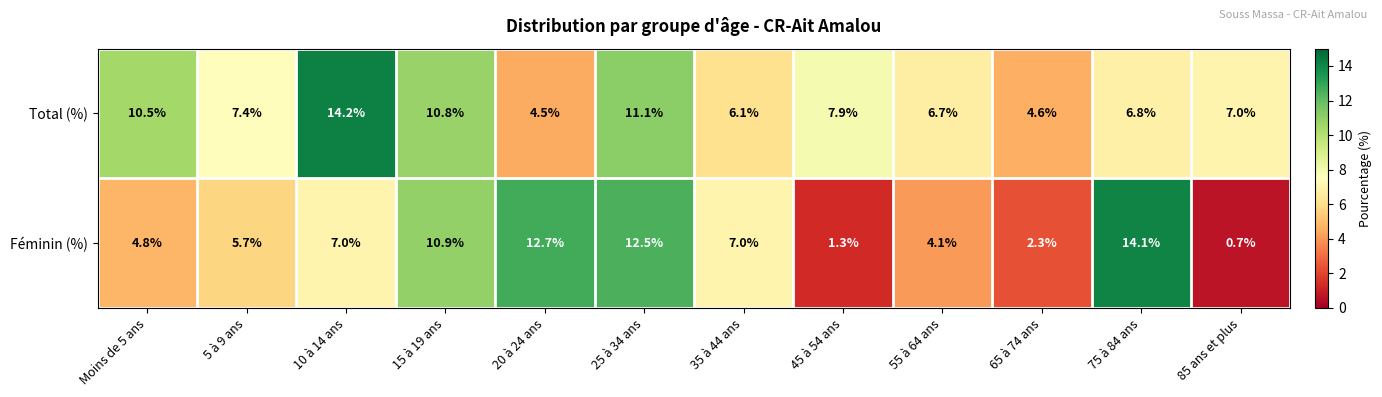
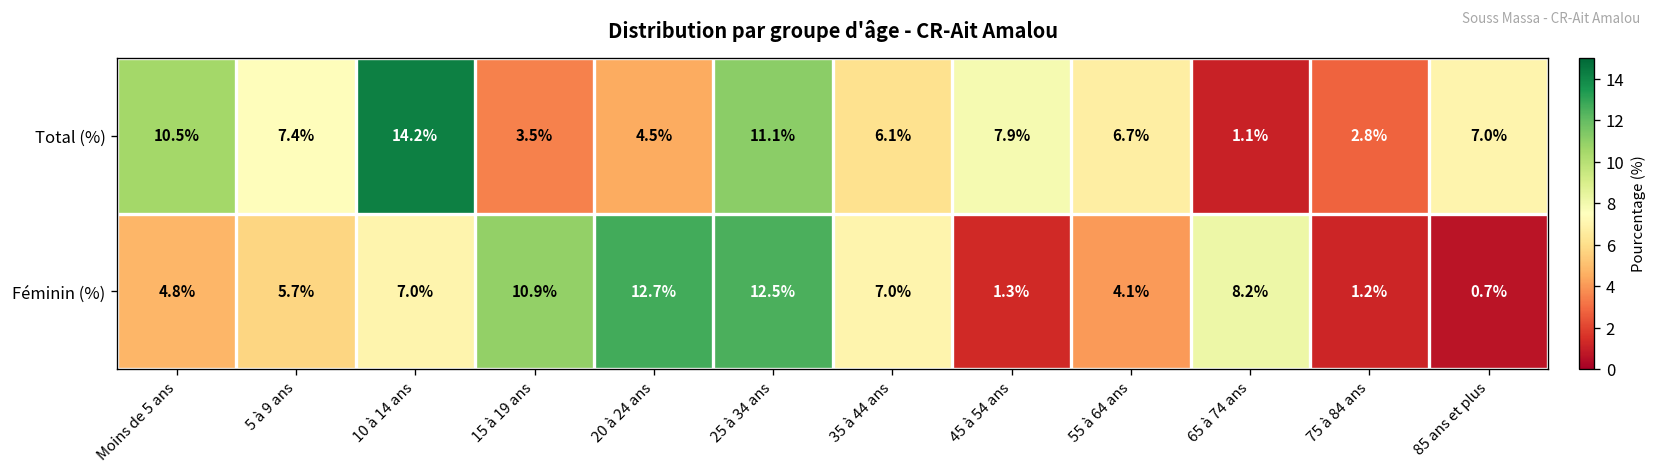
Total (%), 15 à 19 ans: 10.8% -> 3.5%
Total (%), 65 à 74 ans: 4.6% -> 1.1%
Total (%), 75 à 84 ans: 6.8% -> 2.8%
Féminin (%), 65 à 74 ans: 2.3% -> 8.2%
Féminin (%), 75 à 84 ans: 14.1% -> 1.2%
